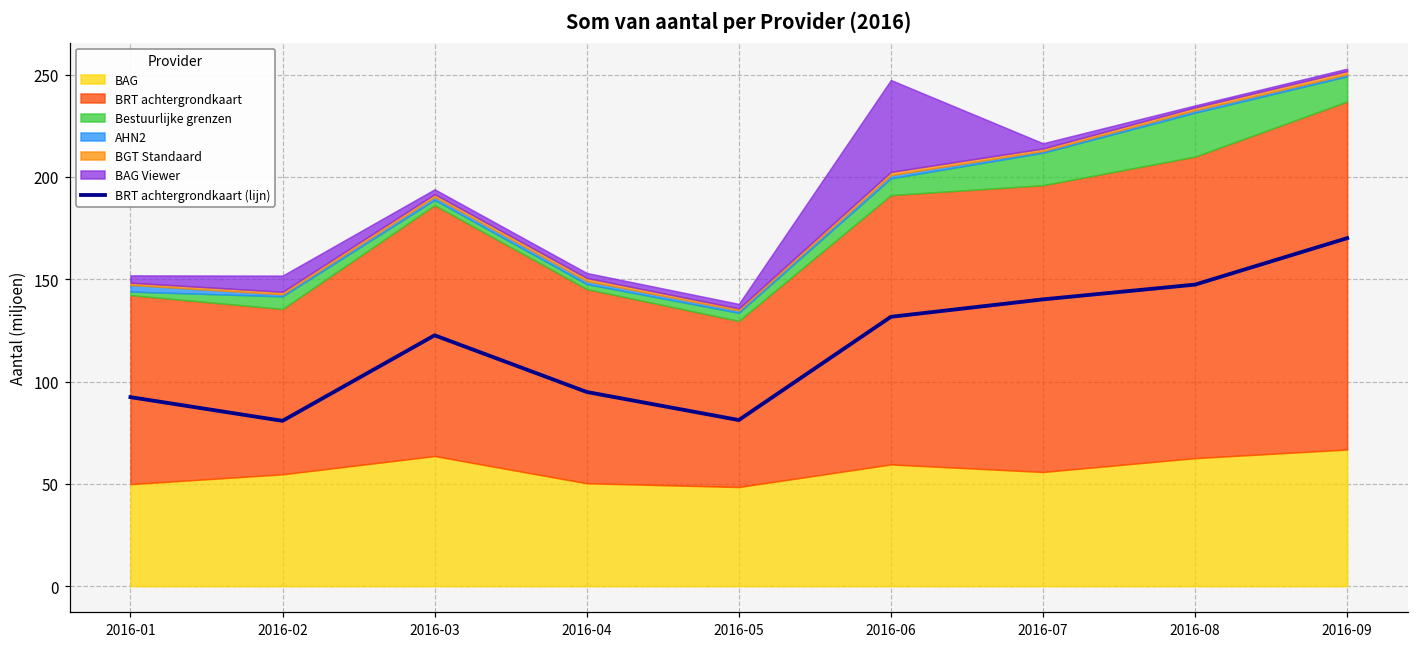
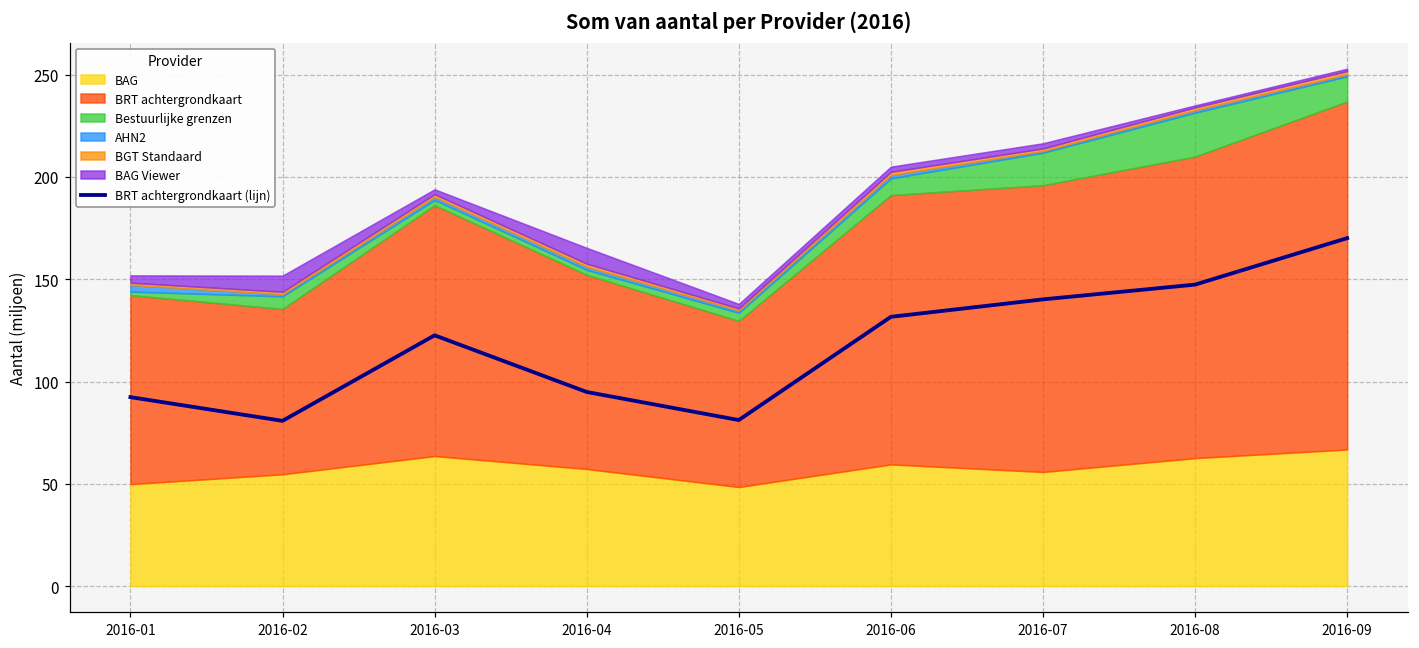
BAG, 2016-04: 50 -> 57
BAG Viewer, 2016-04: 2 -> 8
BAG Viewer, 2016-06: 45 -> 3
